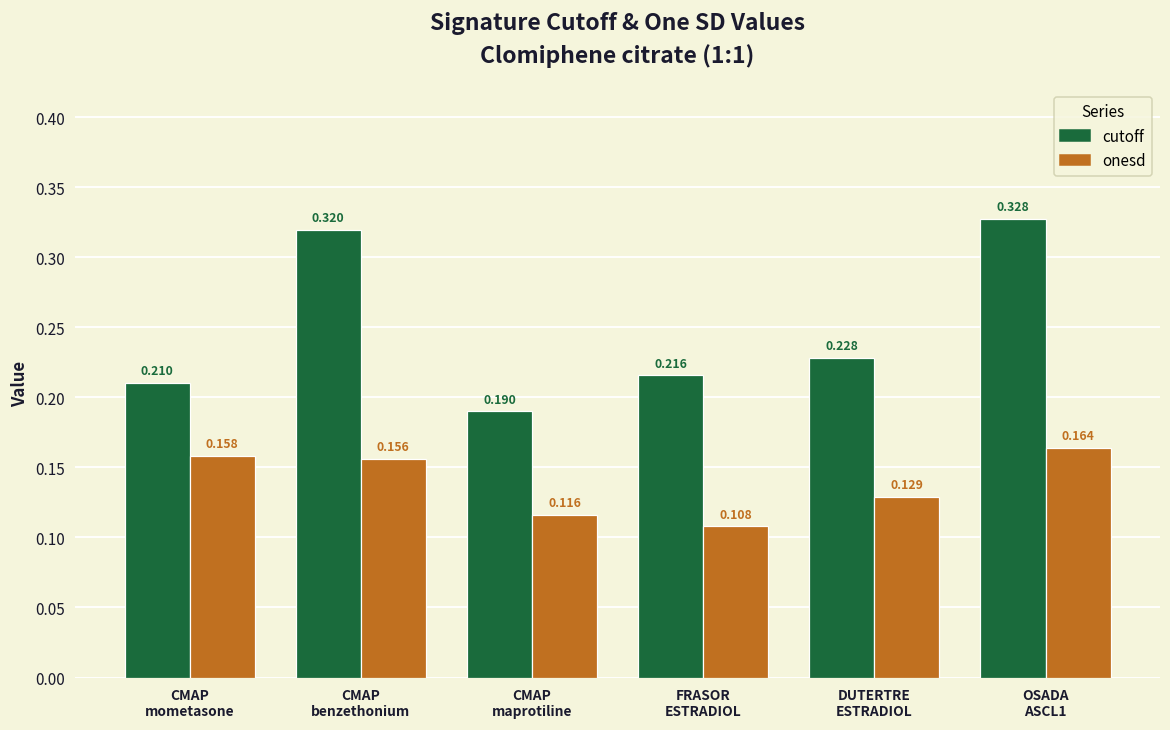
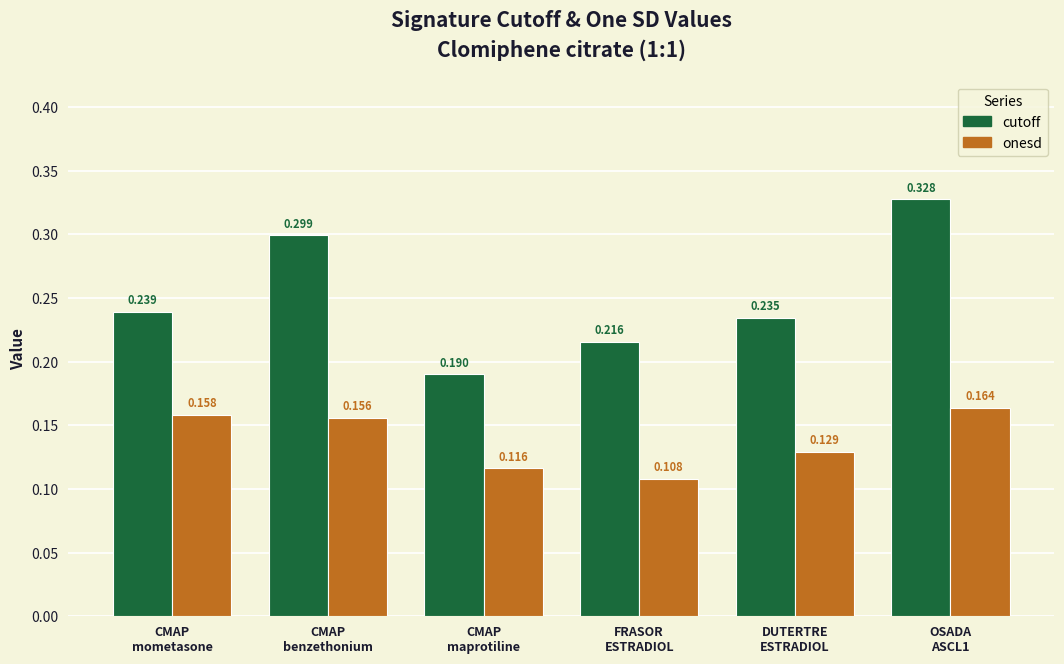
cutoff, CMAP mometasone: 0.210 -> 0.239
cutoff, CMAP benzethonium: 0.320 -> 0.299
cutoff, DUTERTRE ESTRADIOL: 0.228 -> 0.235
